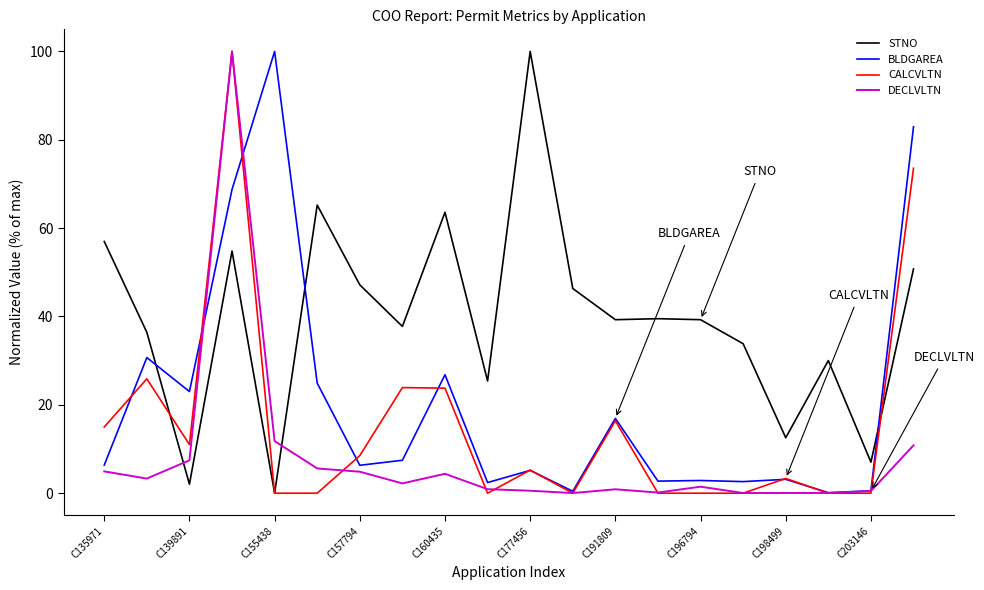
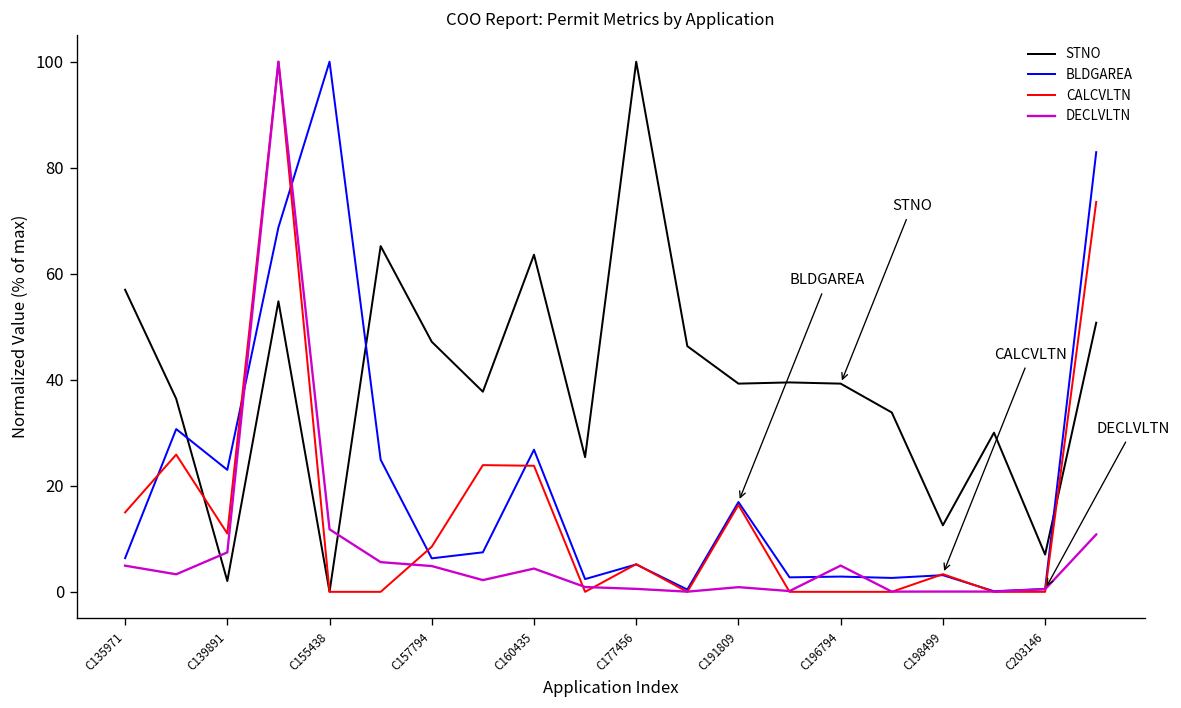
DECLVLTN, C196794: 1 -> 5
